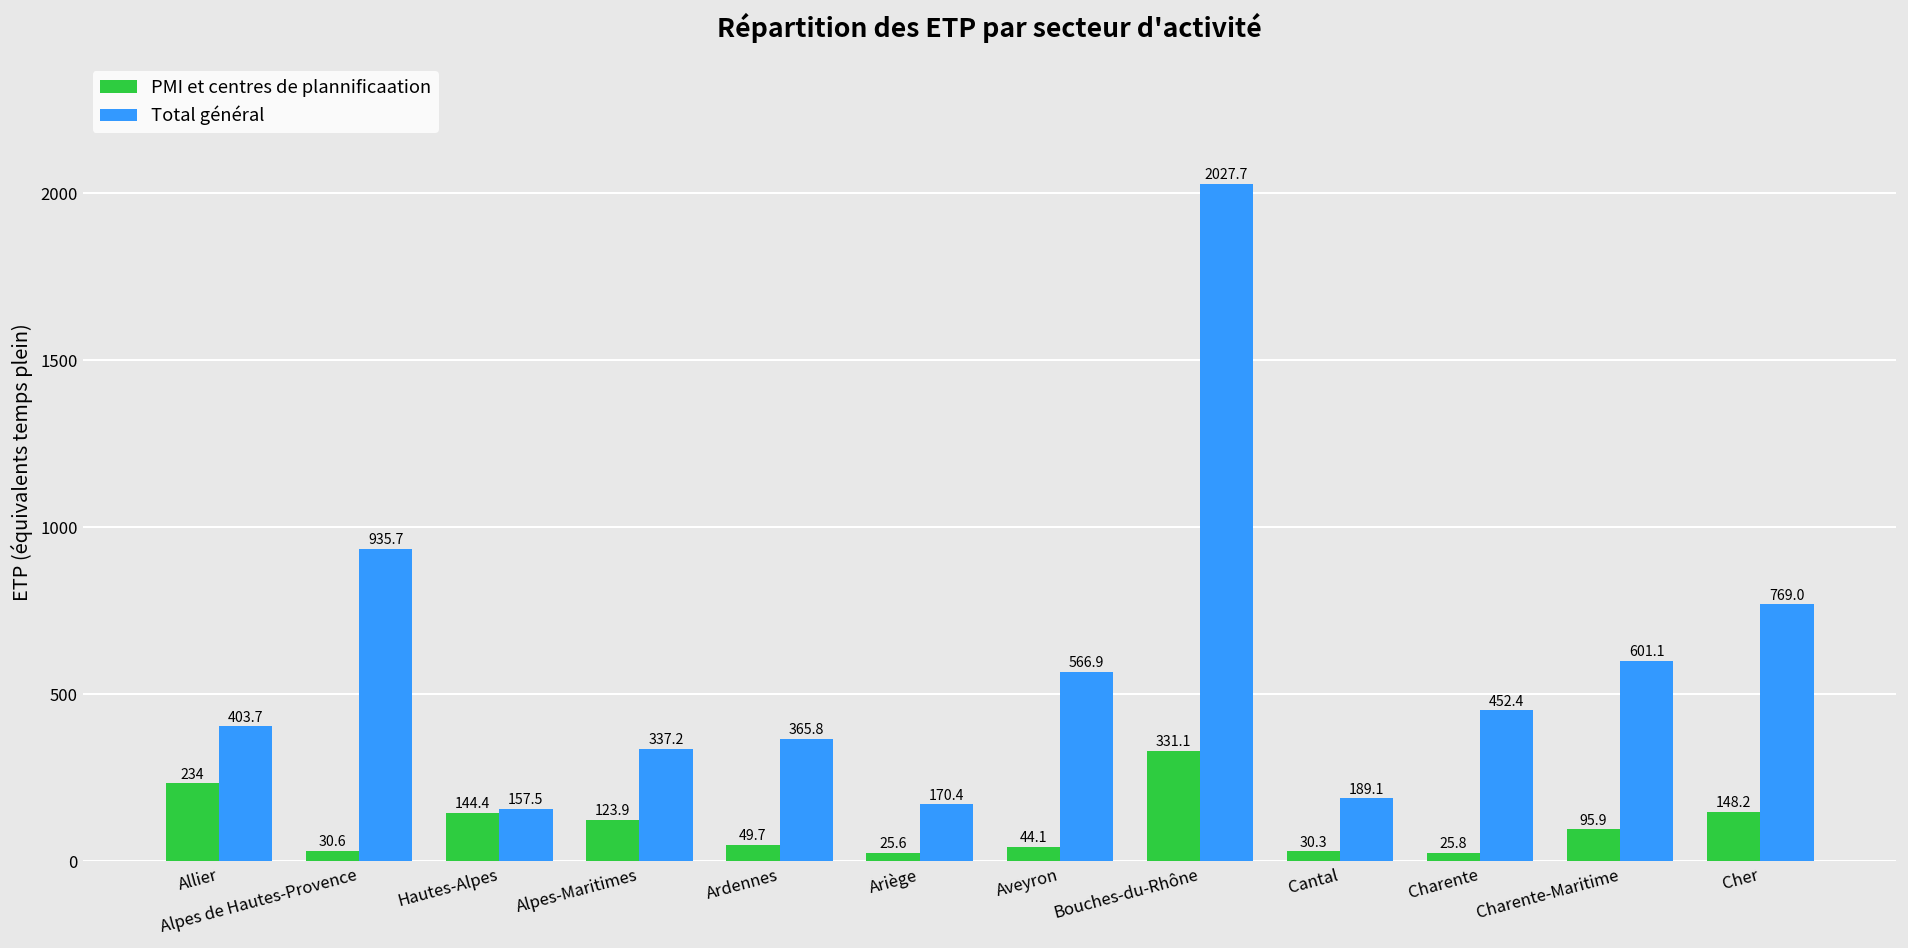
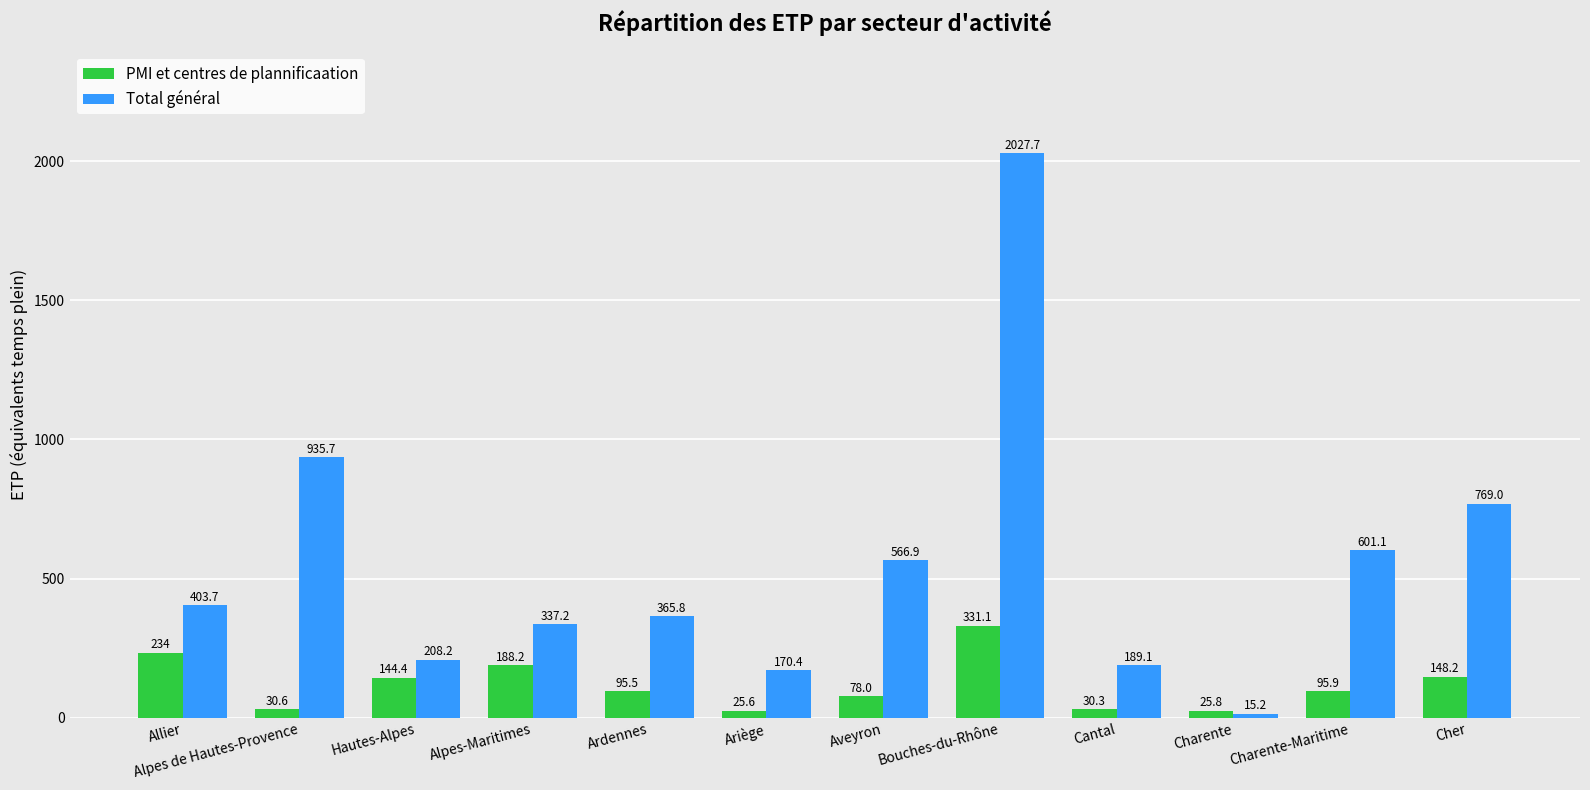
Total général, Hautes-Alpes: 157.5 -> 208.2
PMI et centres de plannificaation, Alpes-Maritimes: 123.9 -> 188.2
PMI et centres de plannificaation, Ardennes: 49.7 -> 95.5
PMI et centres de plannificaation, Aveyron: 44.1 -> 78.0
Total général, Charente: 452.4 -> 15.2
